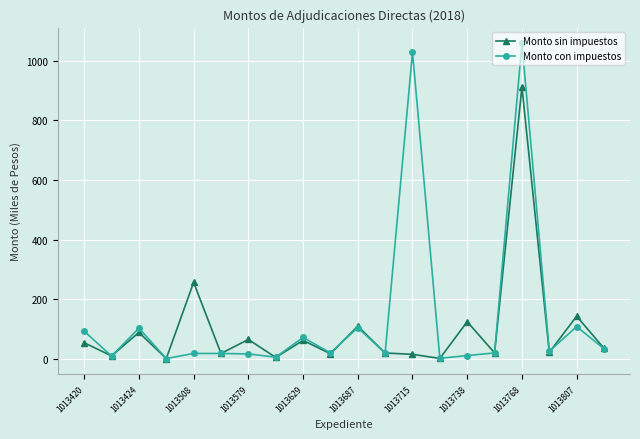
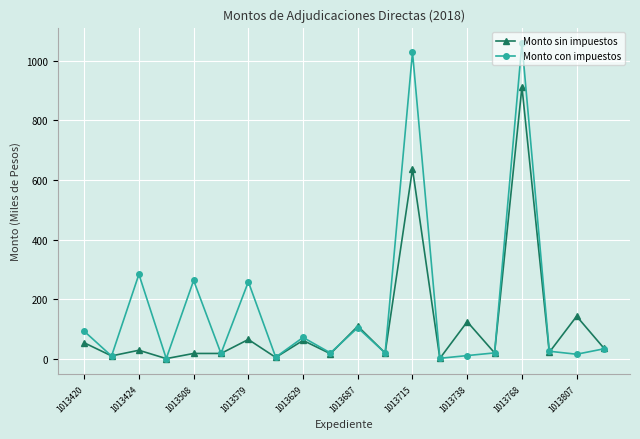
Monto sin impuestos, 1013424: 90 -> 30
Monto con impuestos, 1013424: 100 -> 280
Monto sin impuestos, 1013508: 260 -> 20
Monto con impuestos, 1013508: 20 -> 260
Monto con impuestos, 1013579: 20 -> 260
Monto sin impuestos, 1013715: 20 -> 640
Monto con impuestos, 1013807: 110 -> 20
